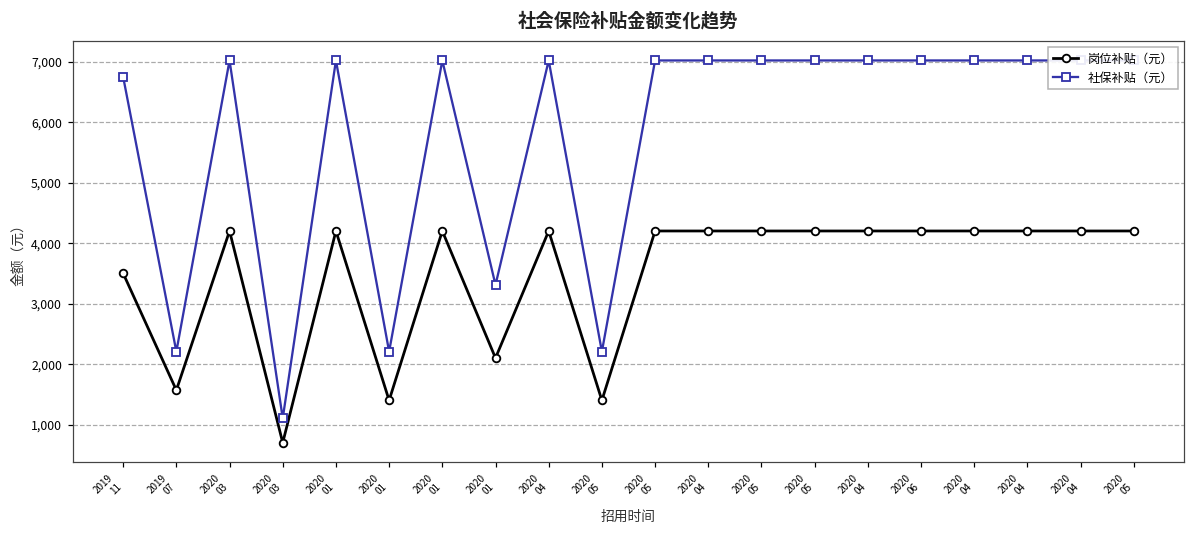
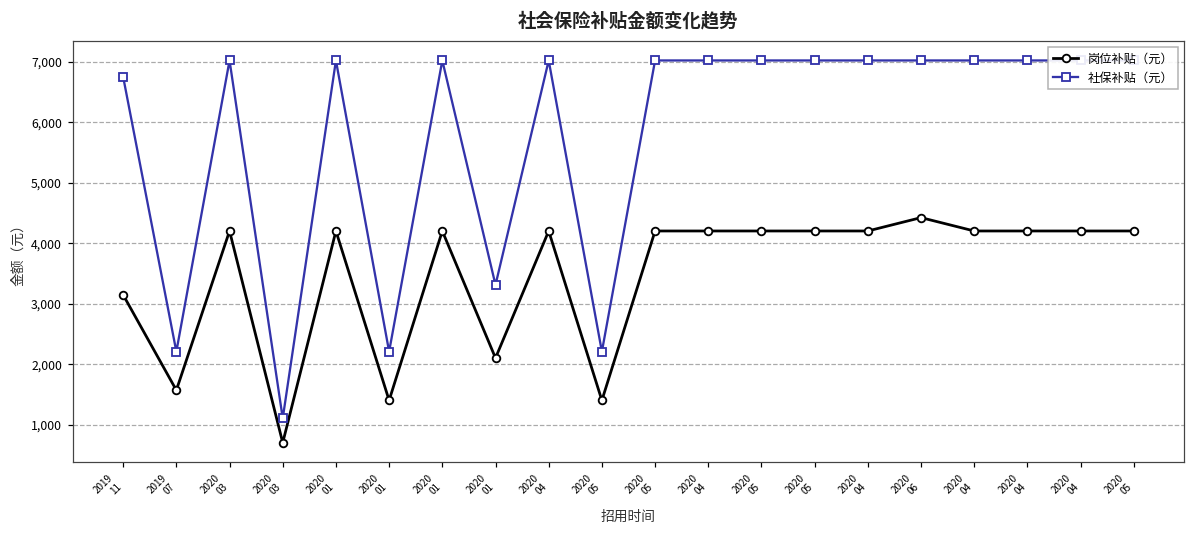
岗位补贴（元）, 2019 11: 3,500 -> 3,100
岗位补贴（元）, 2020 06: 4,200 -> 4,400
